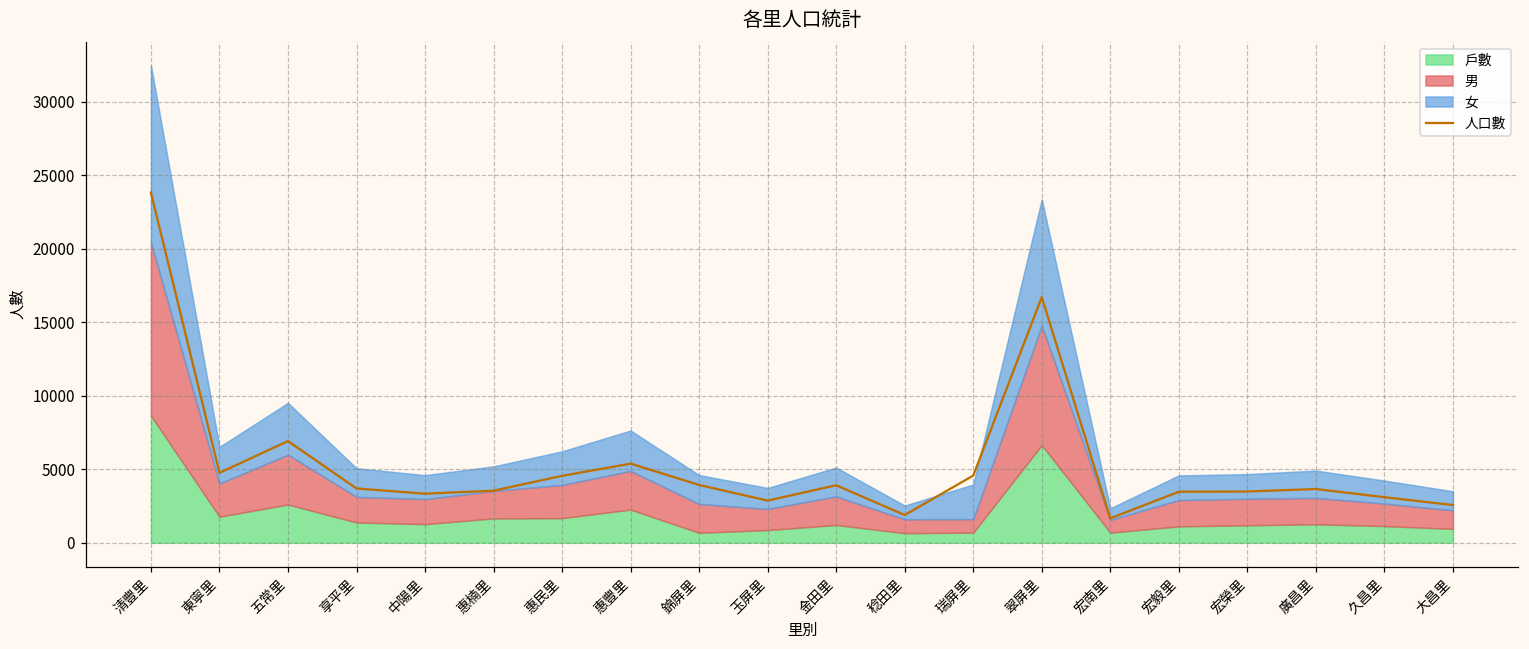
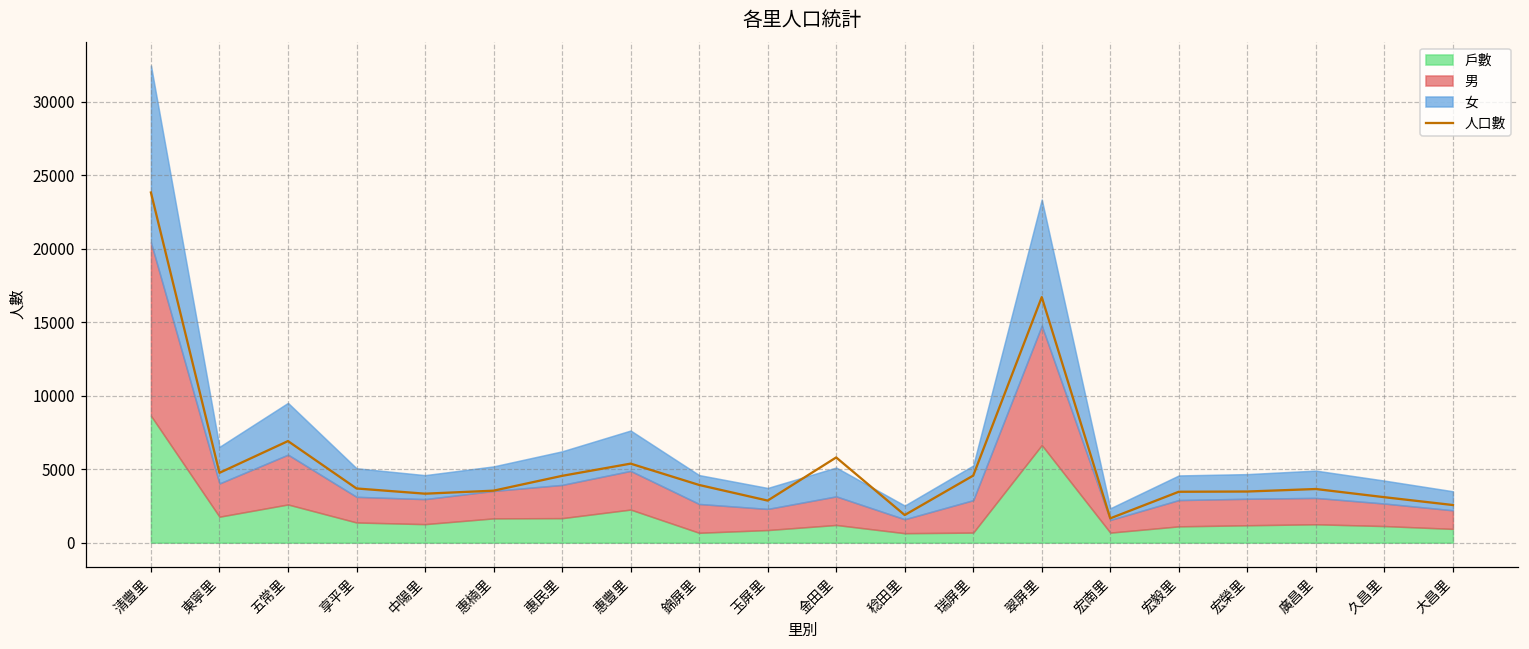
人口數, 金田里: 3900 -> 5800
男, 瑞屏里: 900 -> 2200
